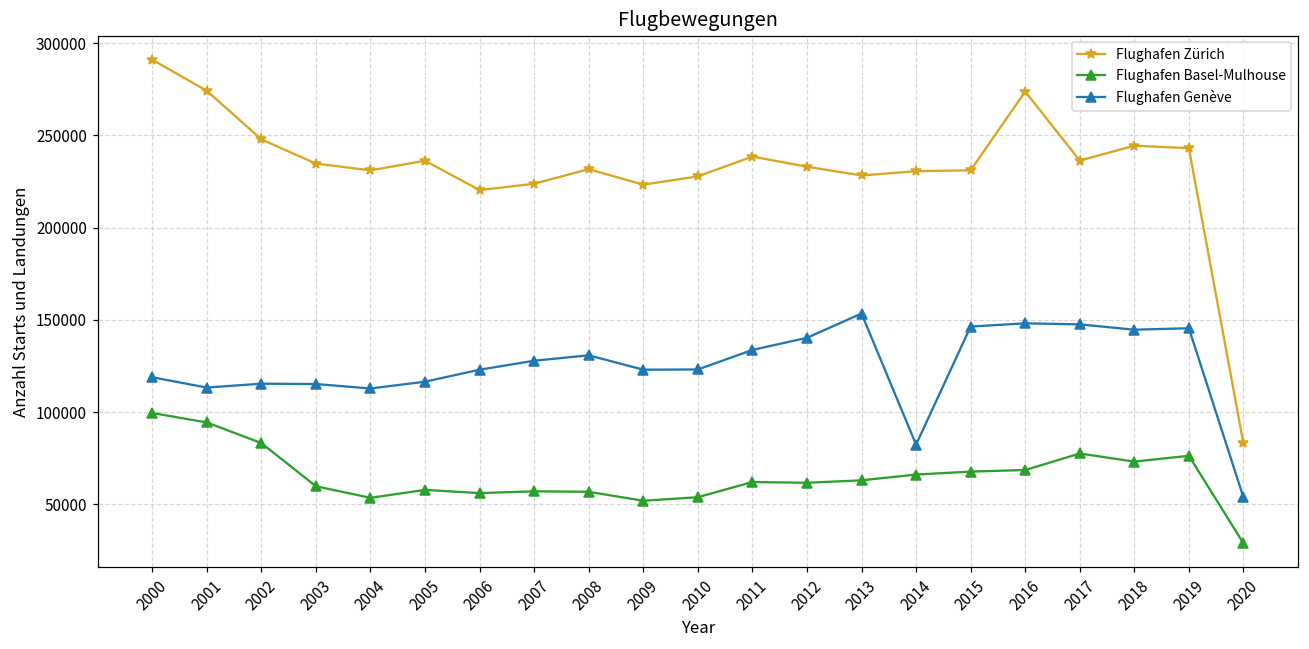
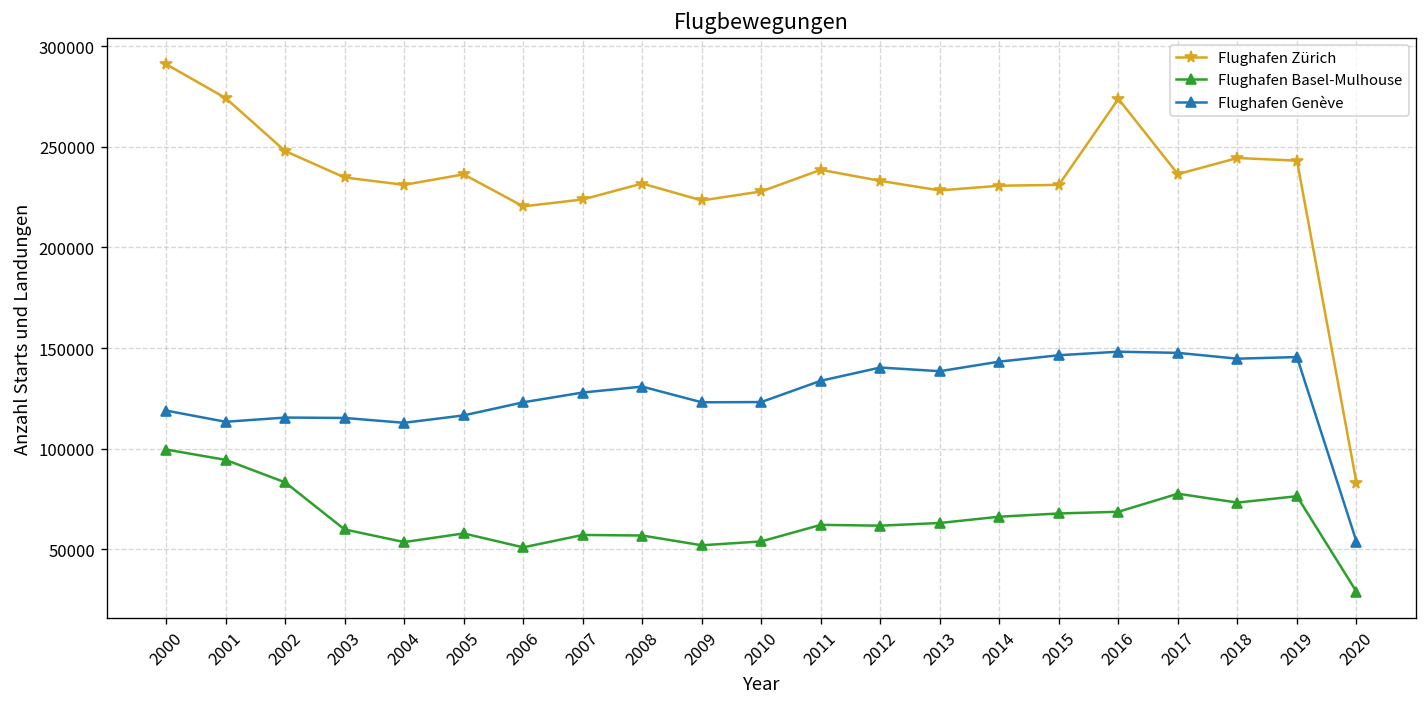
Flughafen Basel-Mulhouse, 2006: 56000 -> 51000
Flughafen Genève, 2013: 153000 -> 139000
Flughafen Genève, 2014: 82000 -> 143000
